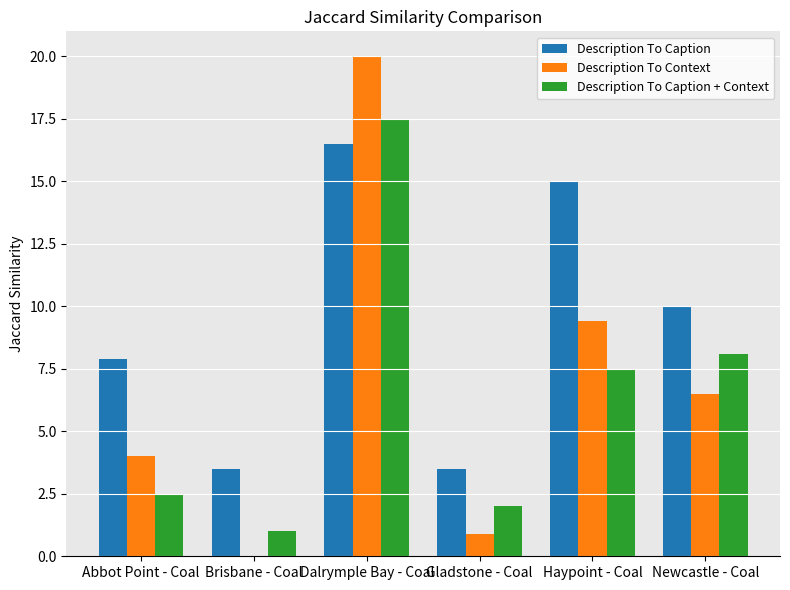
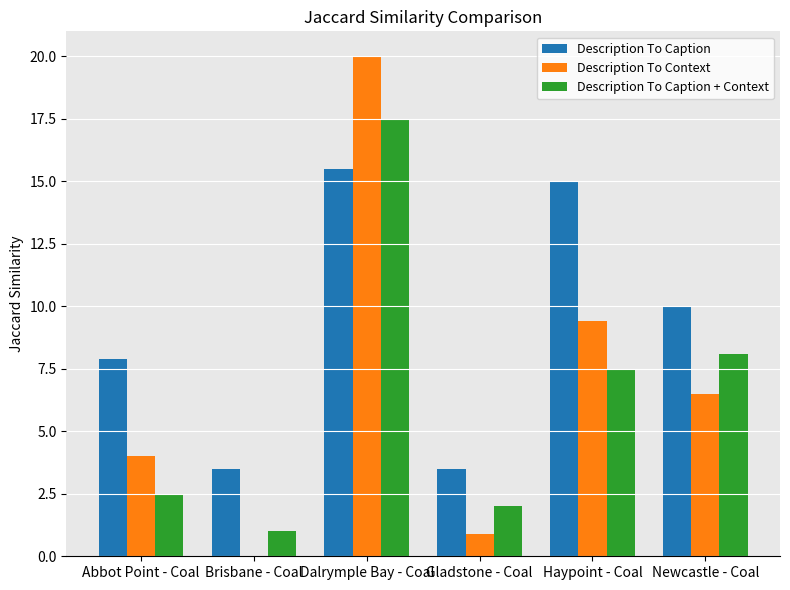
Description To Caption, Dalrymple Bay - Coal: 16.5 -> 15.5
